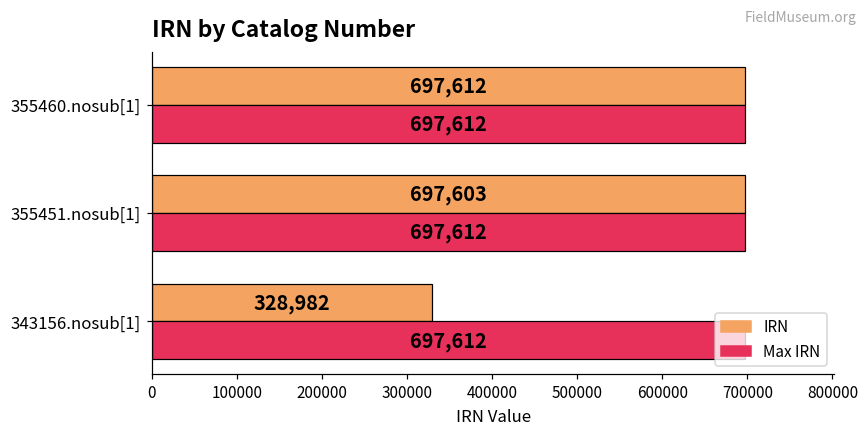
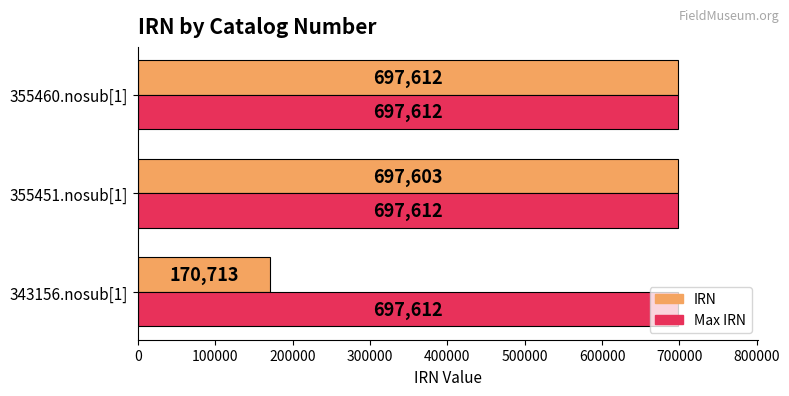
IRN, 343156.nosub[1]: 328,982 -> 170,713
